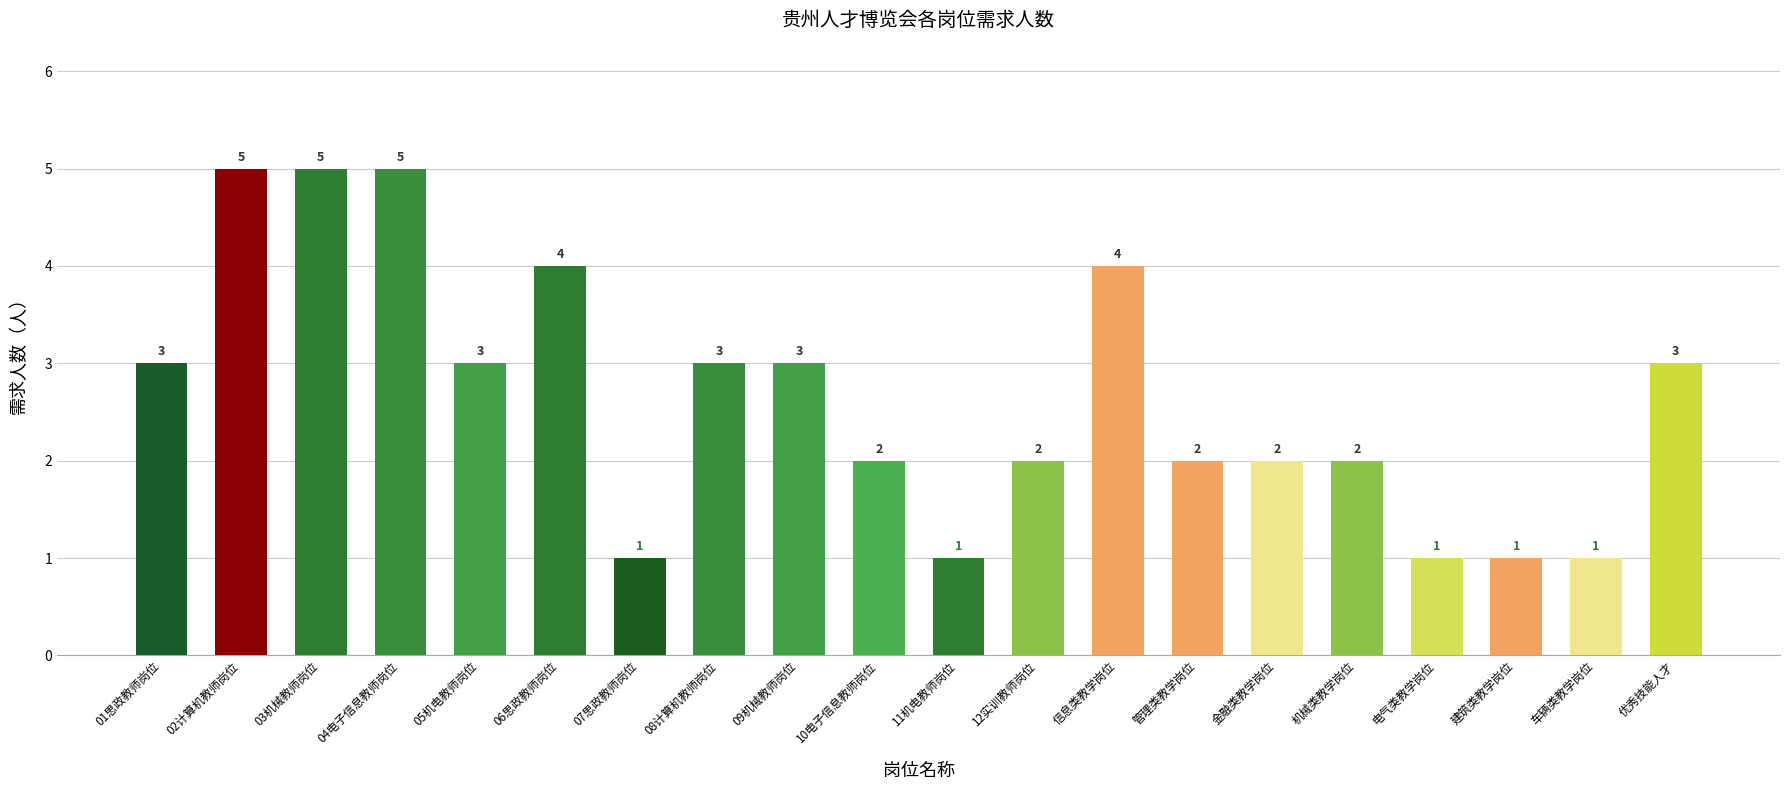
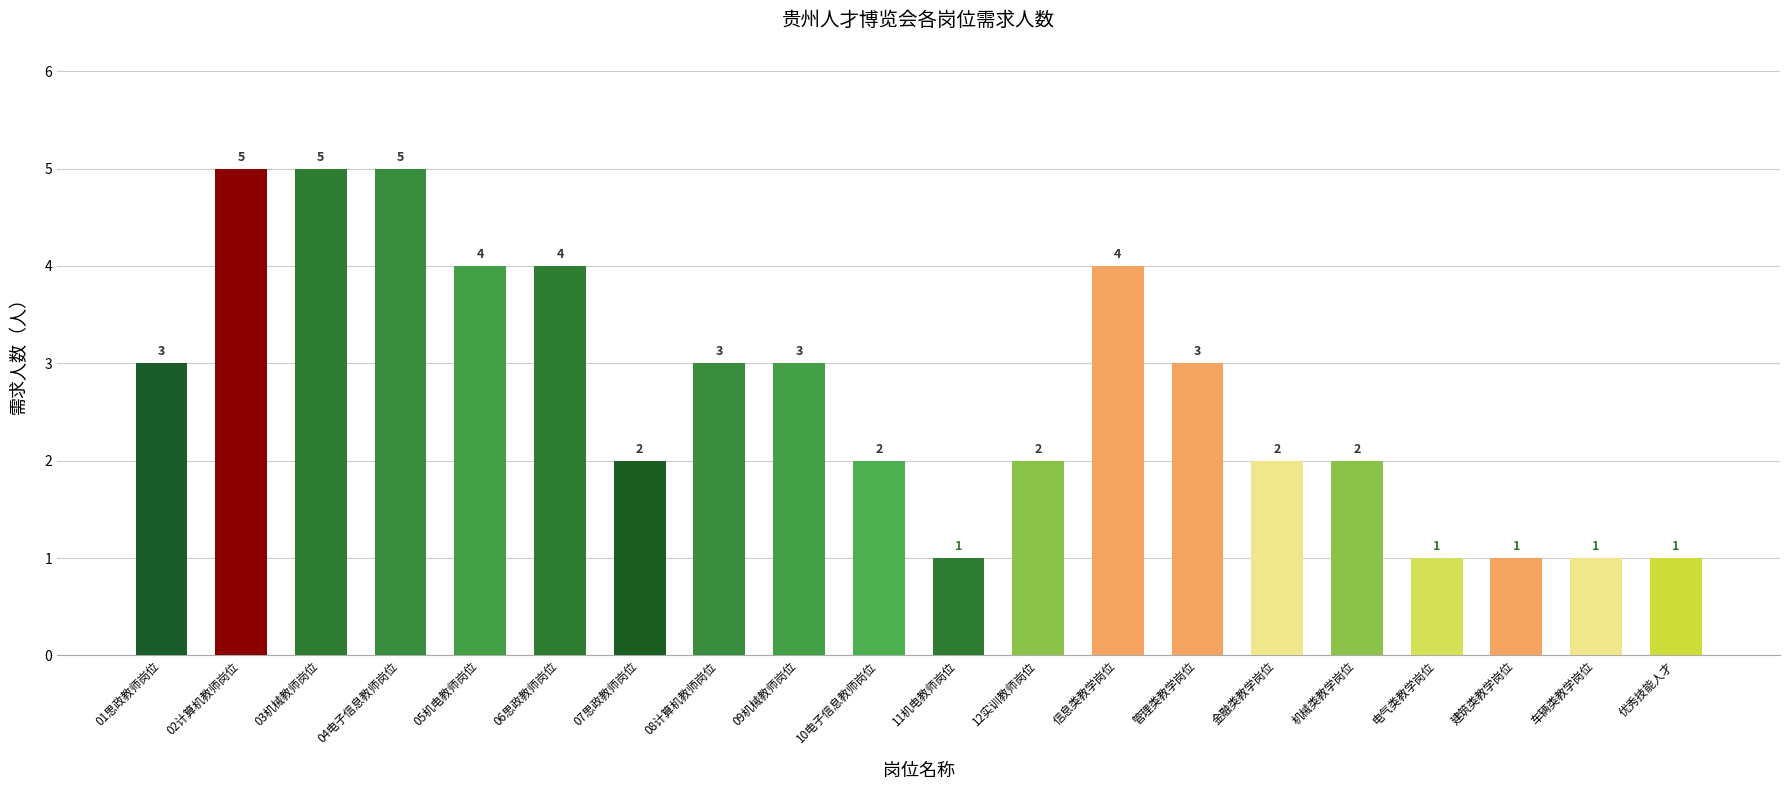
05机电教师岗位: 3 -> 4
07思政教师岗位: 1 -> 2
管理类教学岗位: 2 -> 3
优秀技能人才: 3 -> 1
